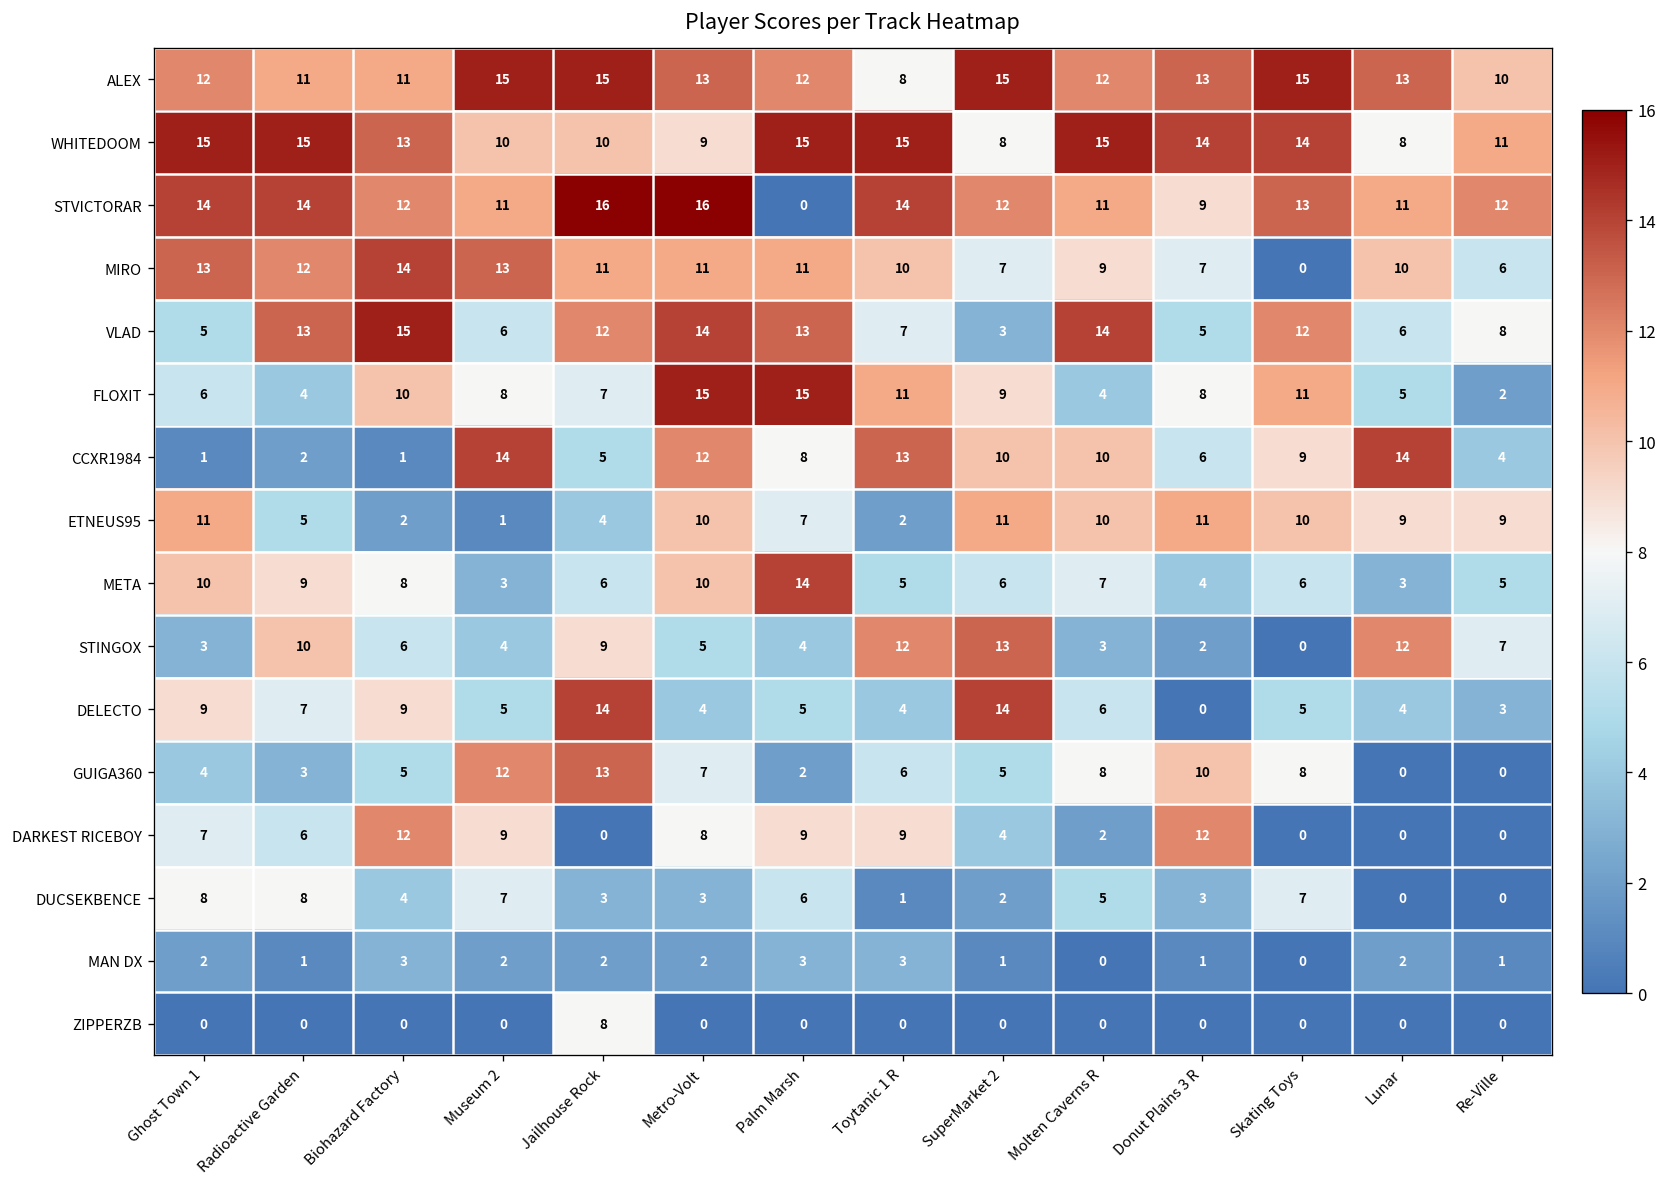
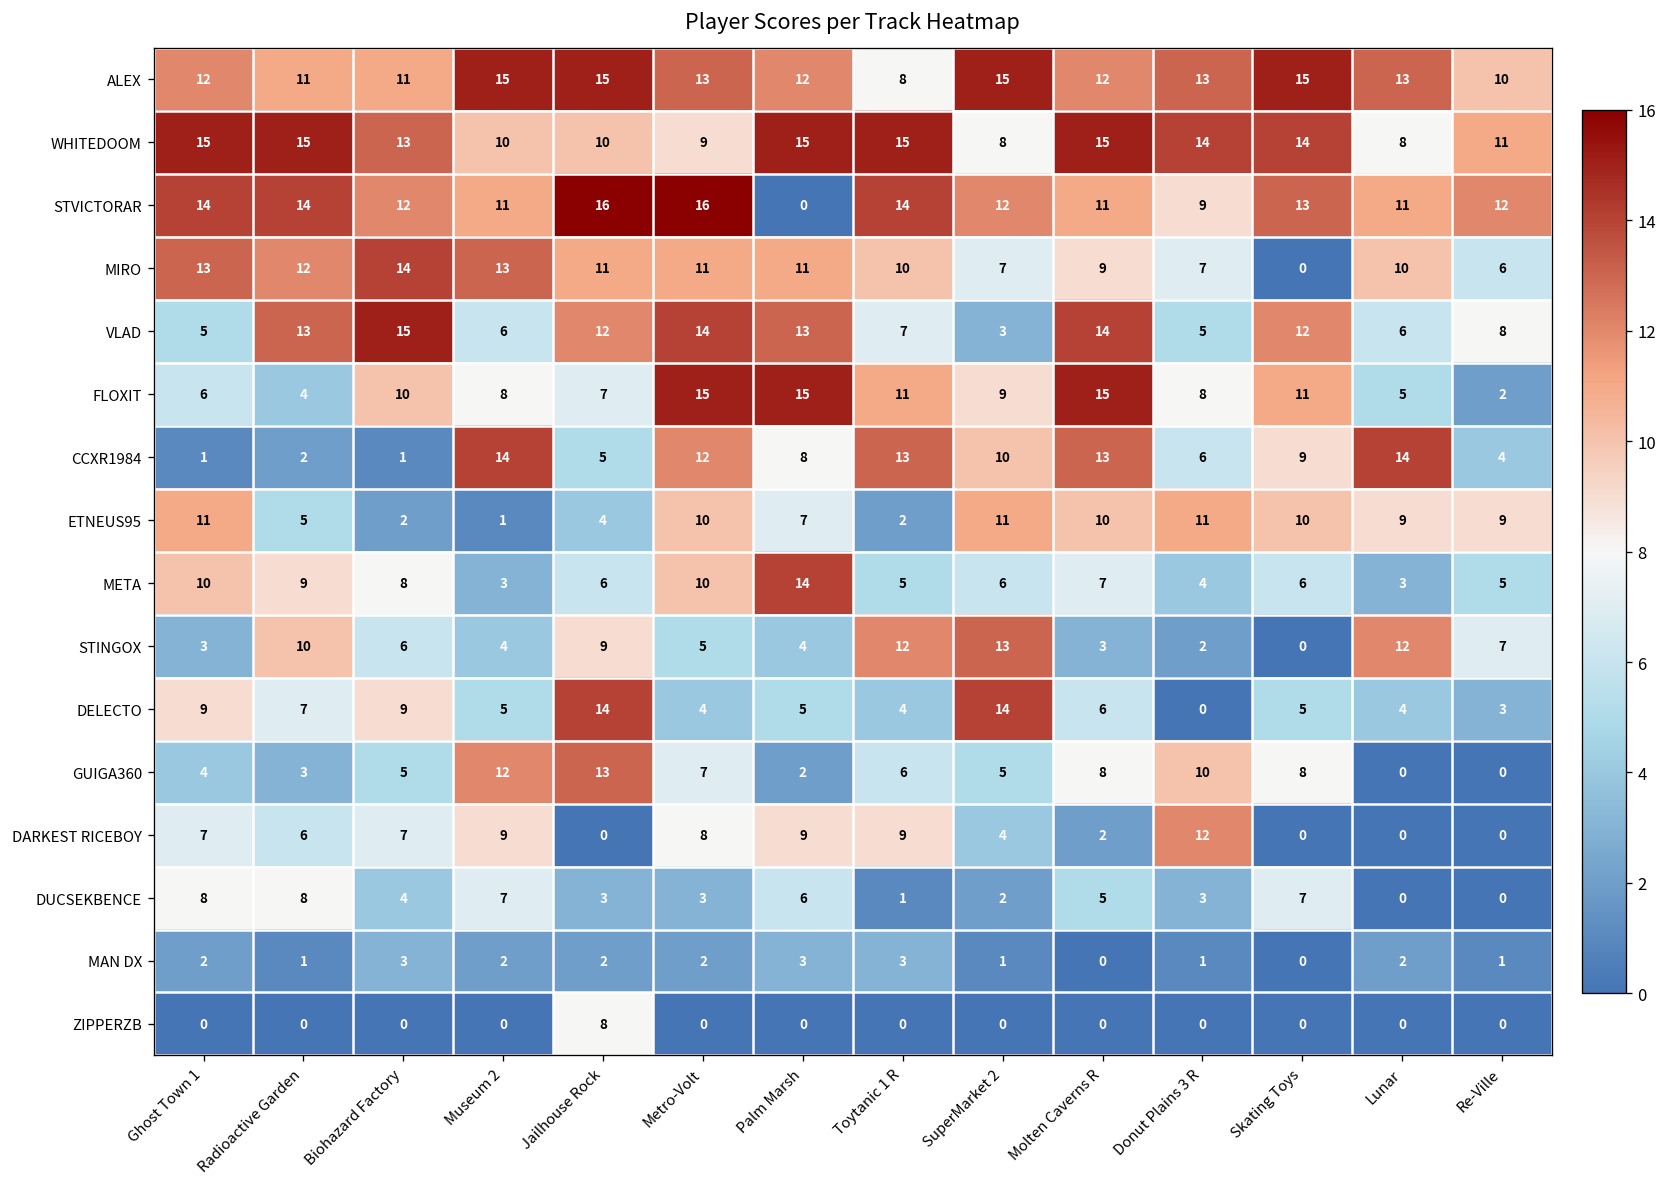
FLOXIT, Molten Caverns R: 4 -> 15
CCXR1984, Molten Caverns R: 10 -> 13
DARKEST RICEBOY, Biohazard Factory: 12 -> 7
